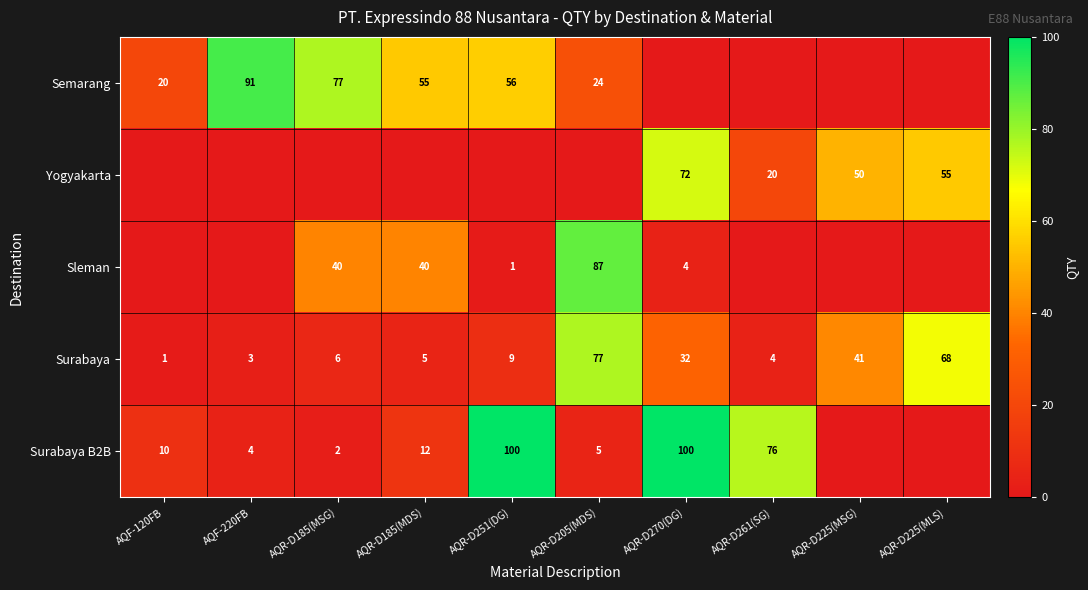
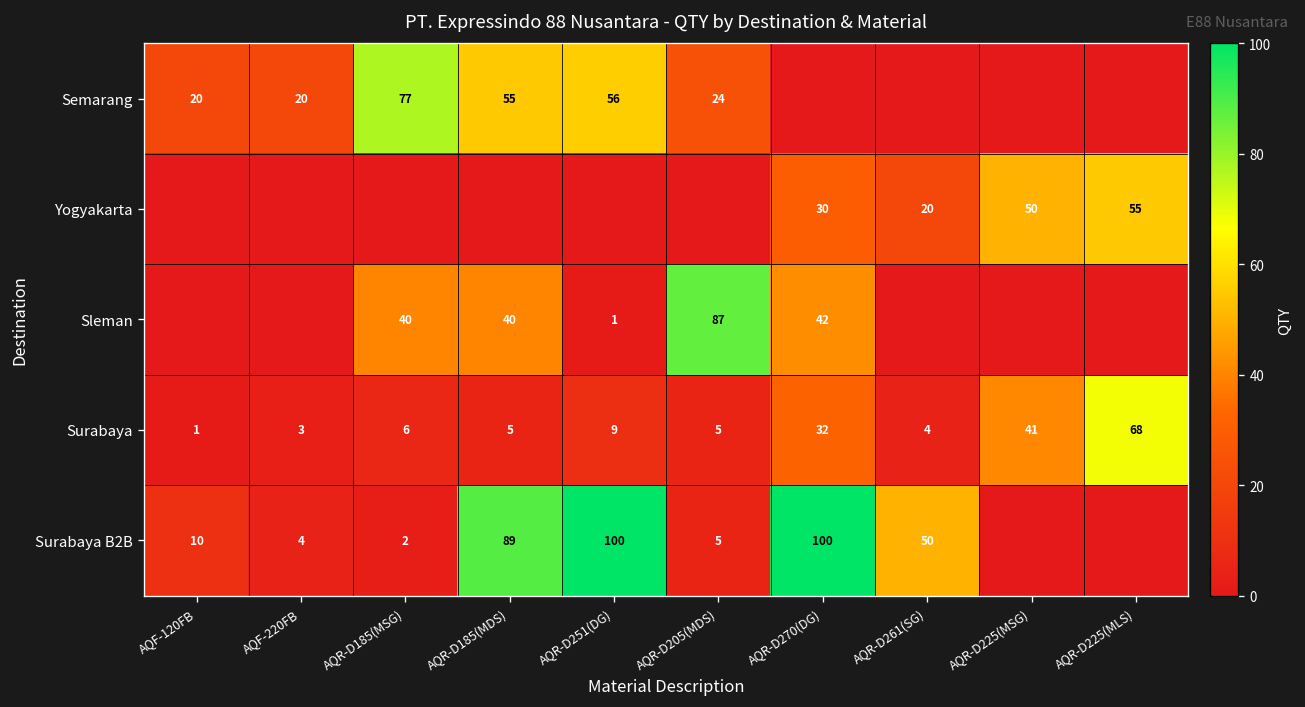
Semarang, AQF-220FB: 91 -> 20
Yogyakarta, AQR-D270(DG): 72 -> 30
Sleman, AQR-D270(DG): 4 -> 42
Surabaya, AQR-D205(MDS): 77 -> 5
Surabaya B2B, AQR-D185(MDS): 12 -> 89
Surabaya B2B, AQR-D261(SG): 76 -> 50
